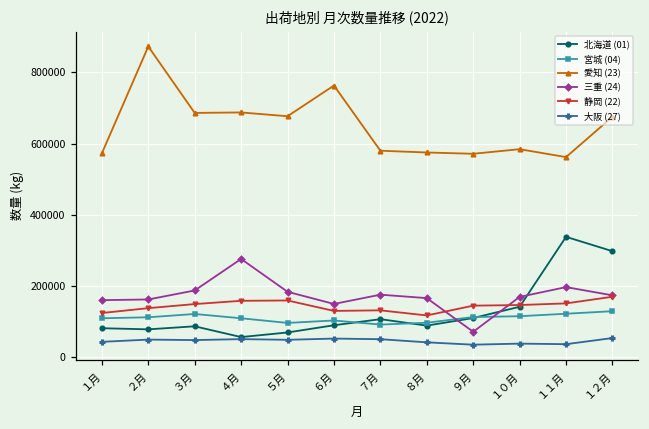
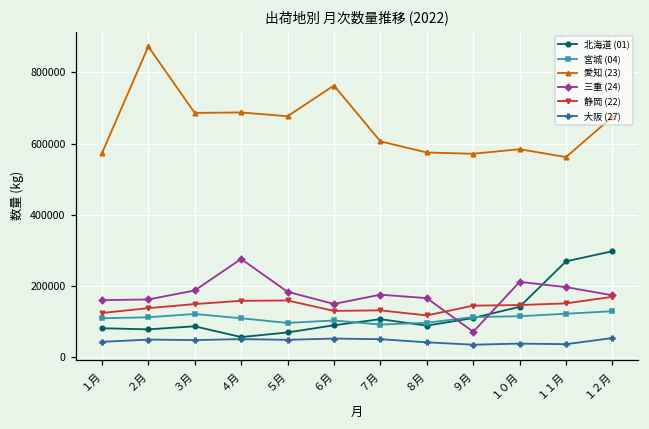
愛知 (23), ７月: 580000 -> 610000
三重 (24), １０月: 170000 -> 210000
北海道 (01), １１月: 340000 -> 270000
